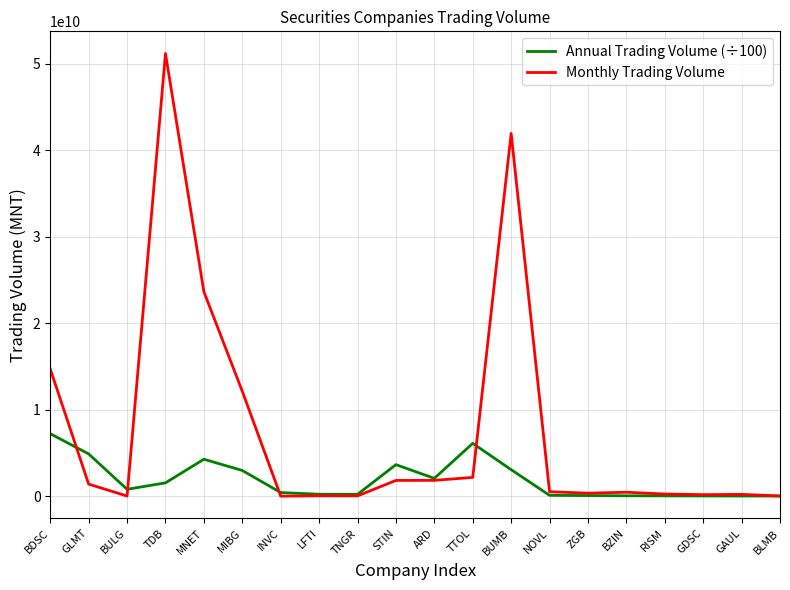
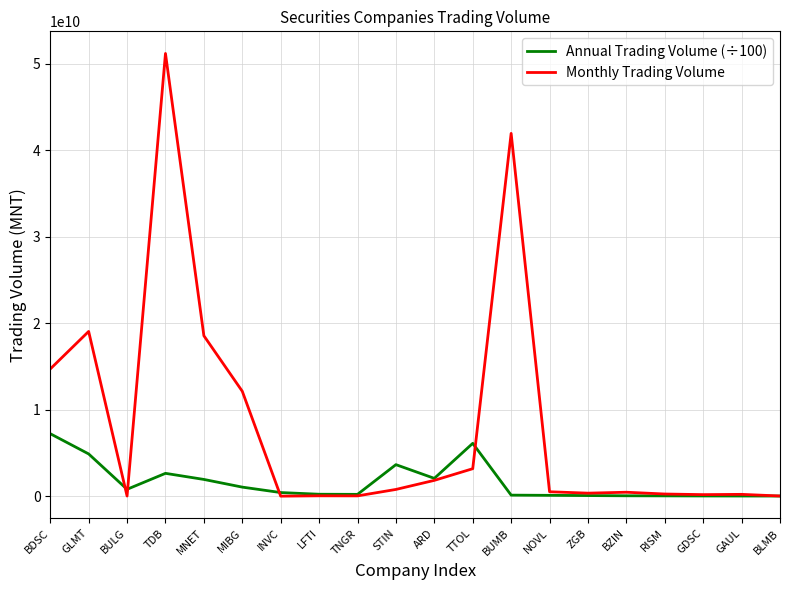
Monthly Trading Volume, GLMT: 1000000000 -> 19000000000
Annual Trading Volume (÷100), TDB: 2000000000 -> 3000000000
Annual Trading Volume (÷100), MNET: 4000000000 -> 2000000000
Monthly Trading Volume, MNET: 24000000000 -> 19000000000
Annual Trading Volume (÷100), MIBG: 3000000000 -> 1000000000
Monthly Trading Volume, STIN: 2000000000 -> 1000000000
Monthly Trading Volume, TTOL: 2000000000 -> 3000000000
Annual Trading Volume (÷100), BUMB: 3000000000 -> 0
